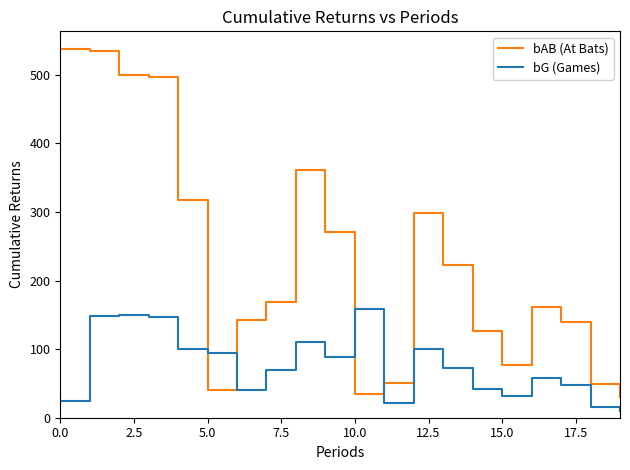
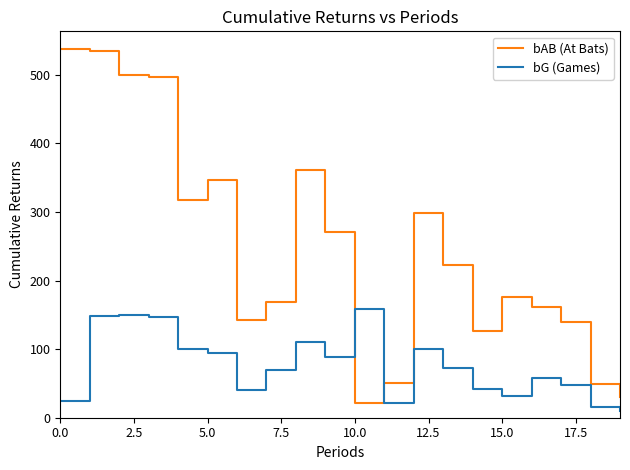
bAB (At Bats), 5.0: 40 -> 350
bAB (At Bats), 10.0: 30 -> 20
bAB (At Bats), 15.0: 80 -> 180
